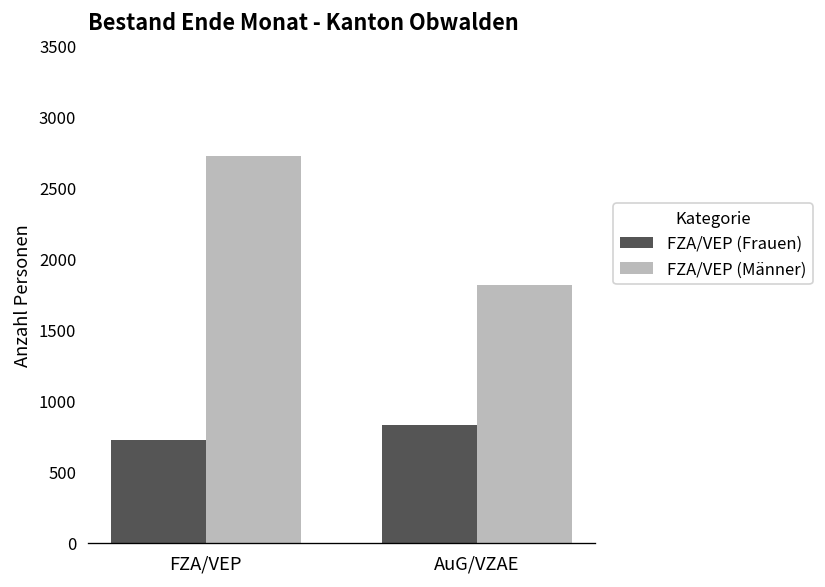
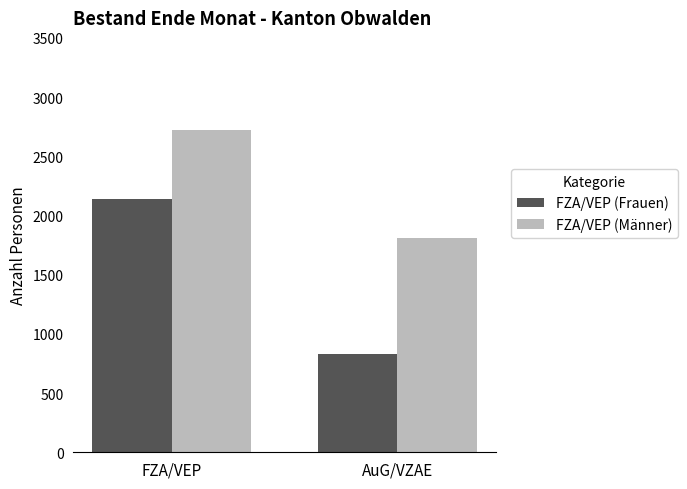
FZA/VEP (Frauen), FZA/VEP: 720 -> 2140
